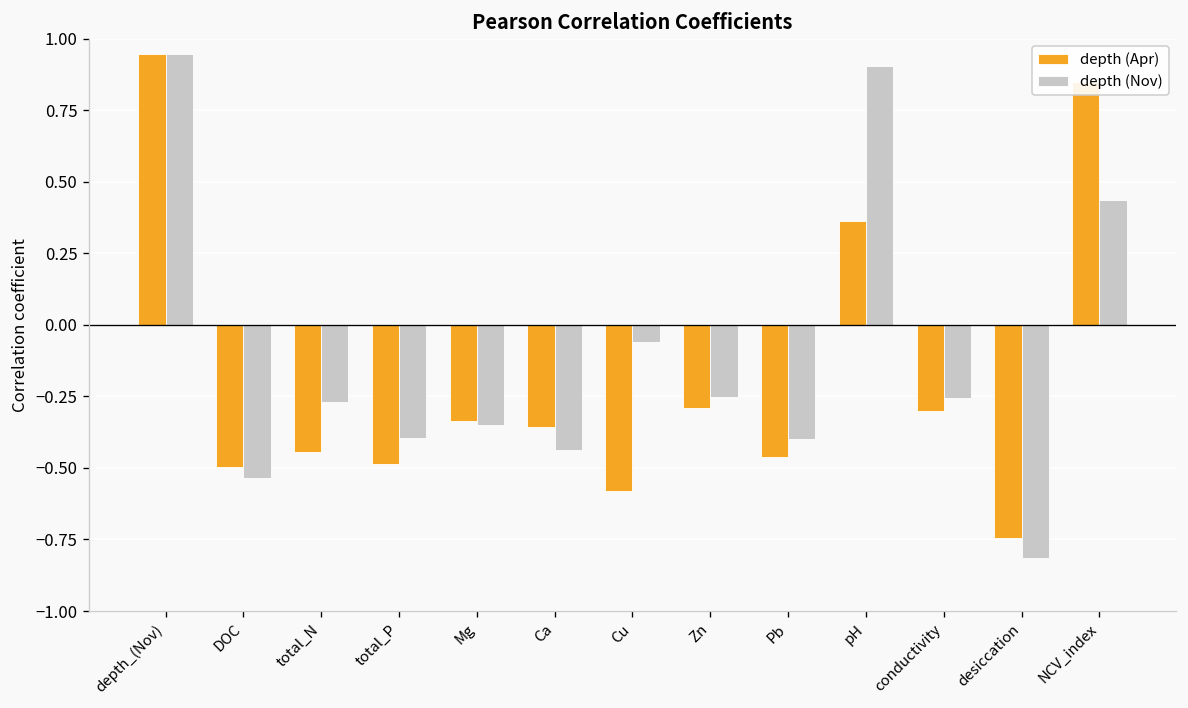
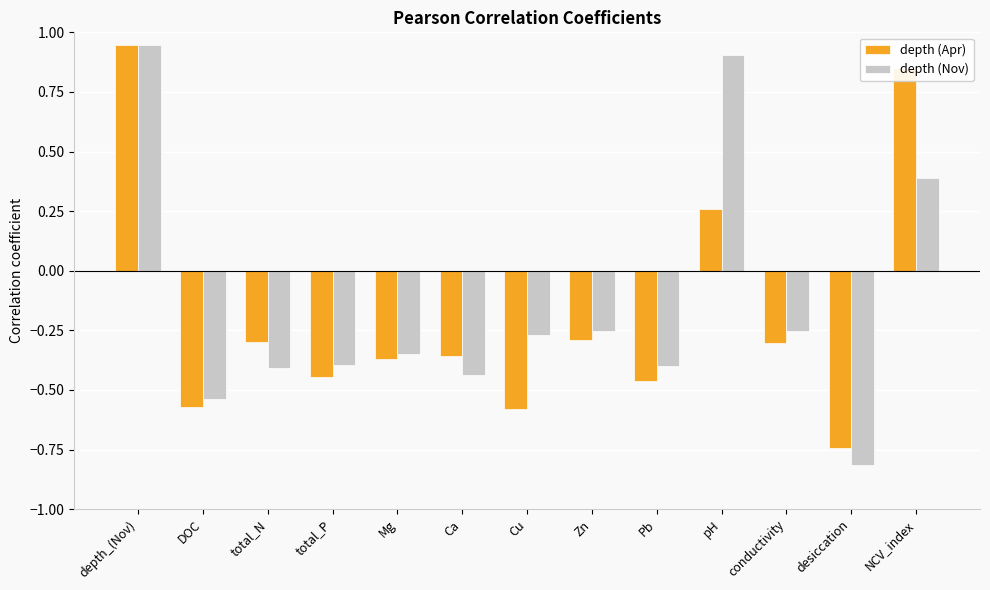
depth (Apr), DOC: -0.50 -> -0.57
depth (Apr), total_N: -0.44 -> -0.30
depth (Nov), total_N: -0.27 -> -0.41
depth (Apr), total_P: -0.49 -> -0.45
depth (Apr), Mg: -0.34 -> -0.37
depth (Nov), Cu: -0.06 -> -0.27
depth (Apr), pH: 0.36 -> 0.26
depth (Nov), NCV_index: 0.44 -> 0.39
